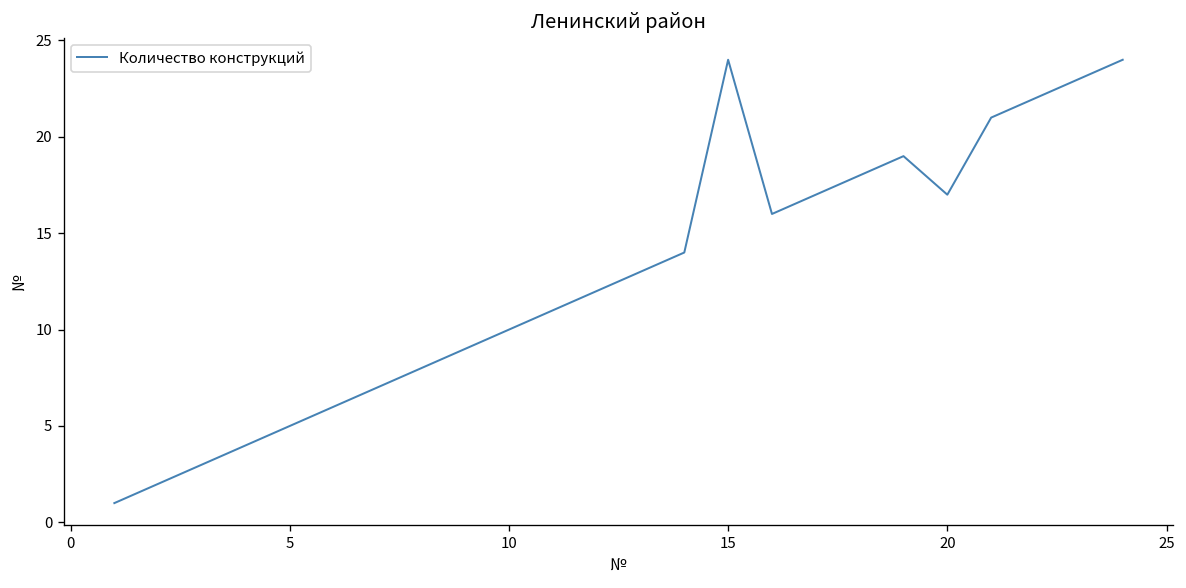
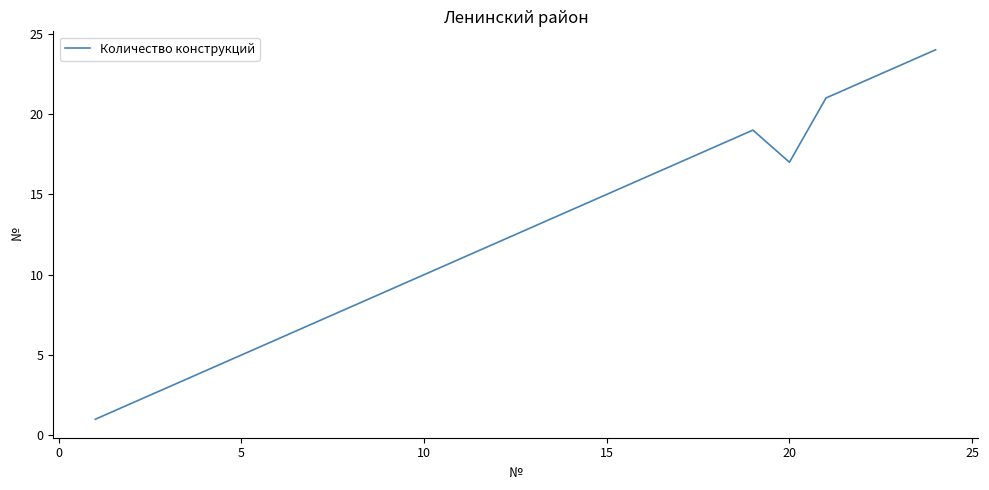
15: 24 -> 15
